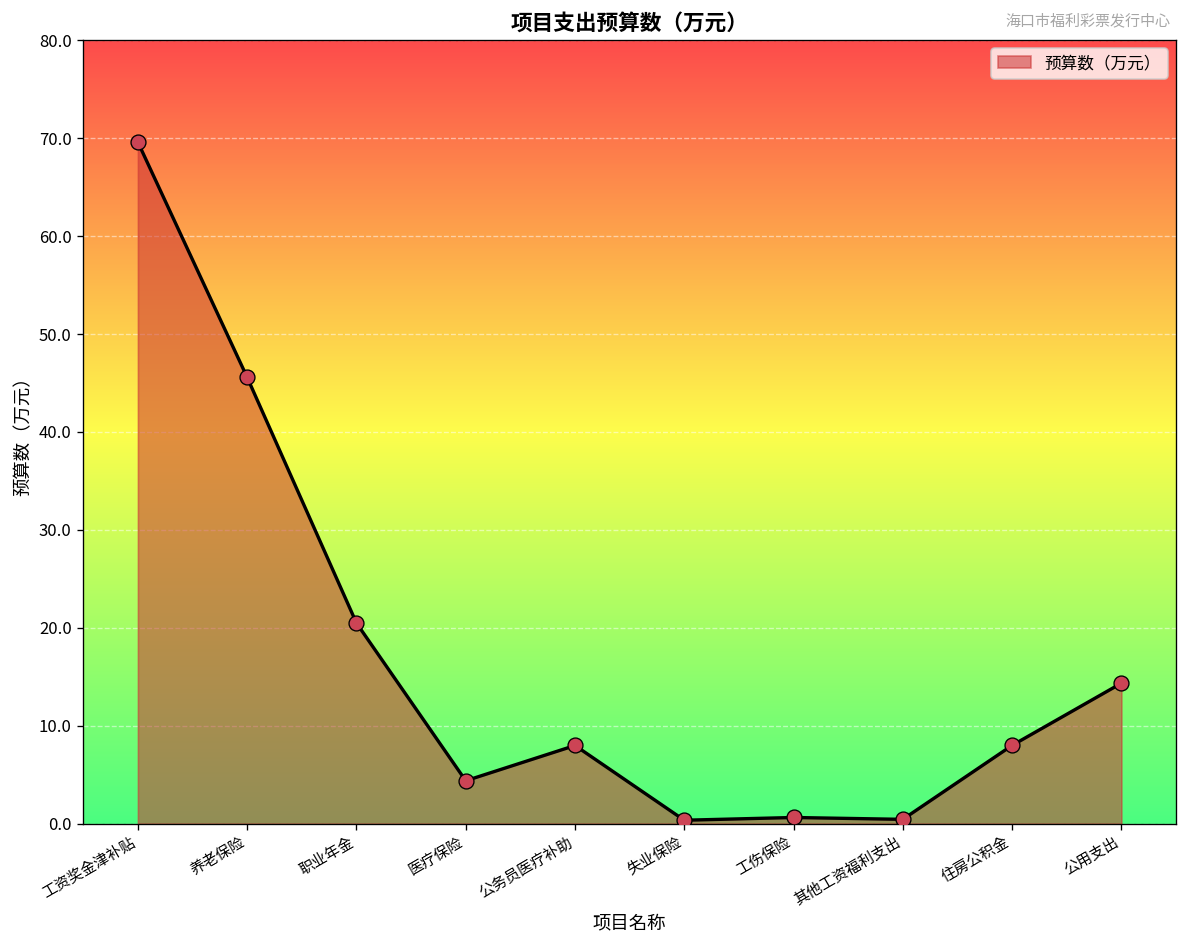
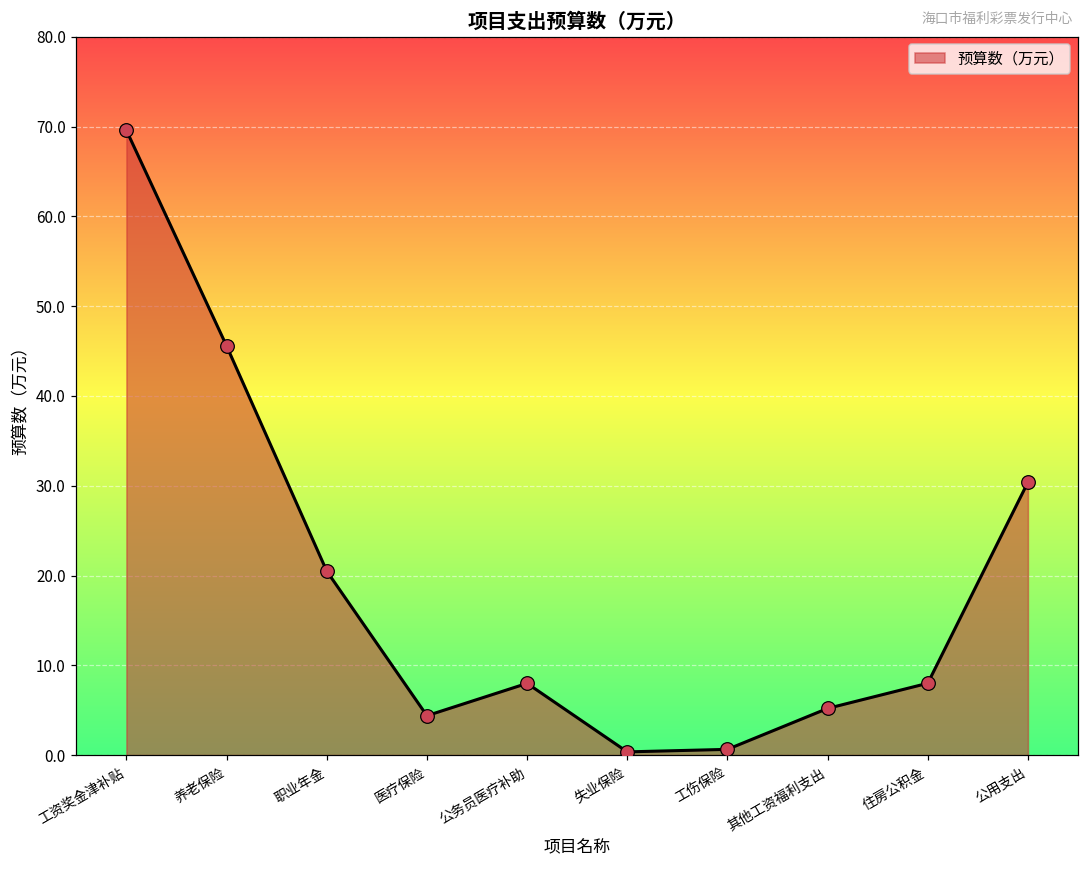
其他工资福利支出: 0 -> 5
公用支出: 14 -> 30
